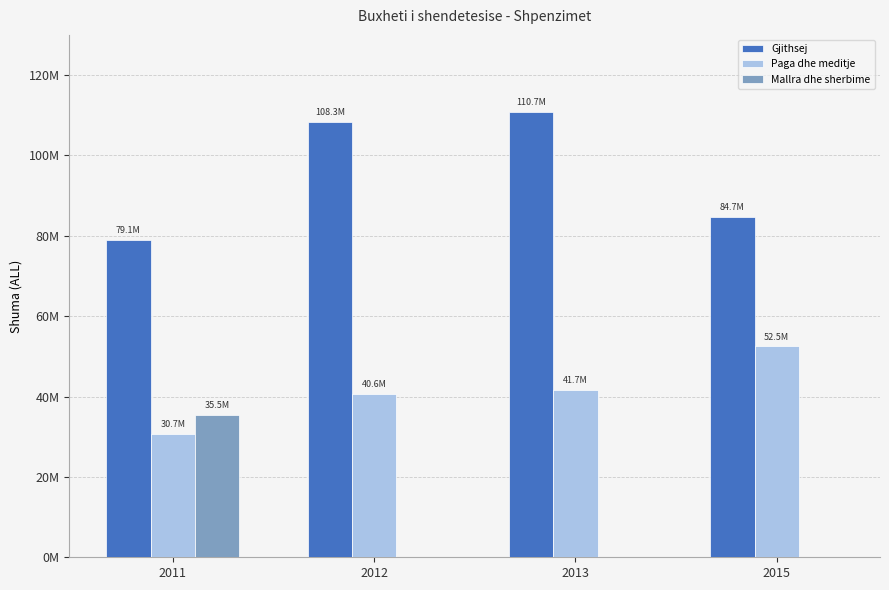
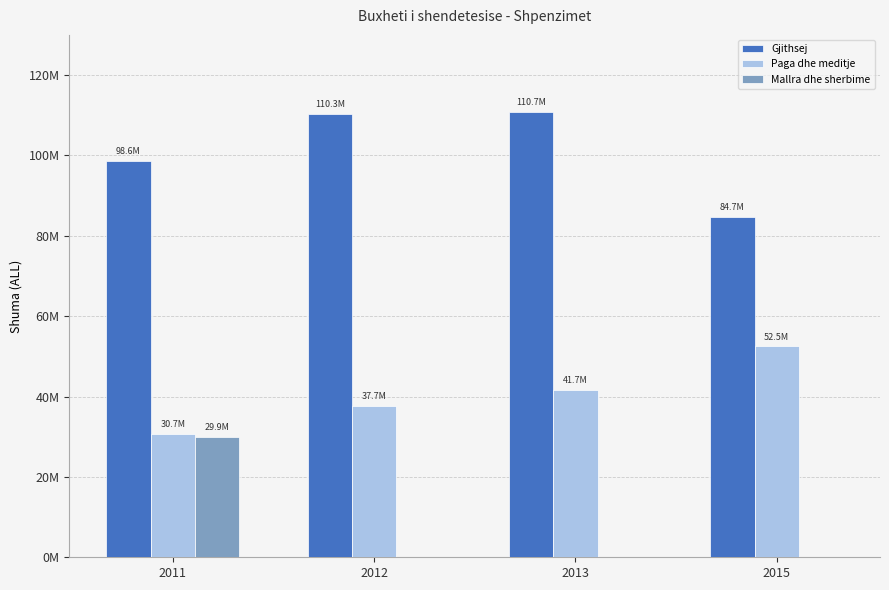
Gjithsej, 2011: 79.1M -> 98.6M
Mallra dhe sherbime, 2011: 35.5M -> 29.9M
Gjithsej, 2012: 108.3M -> 110.3M
Paga dhe meditje, 2012: 40.6M -> 37.7M
